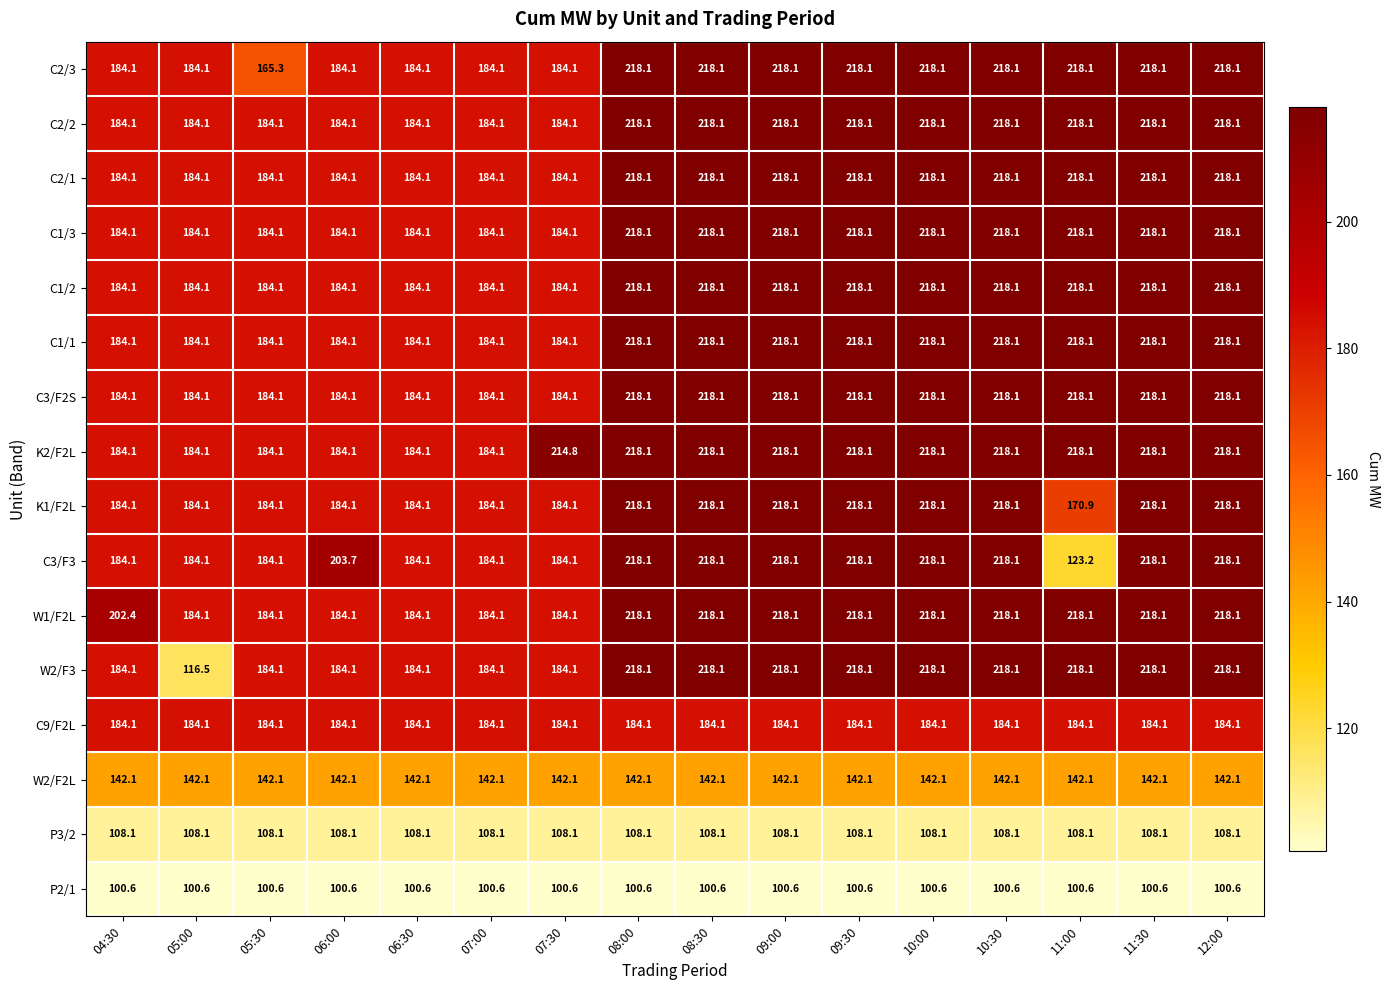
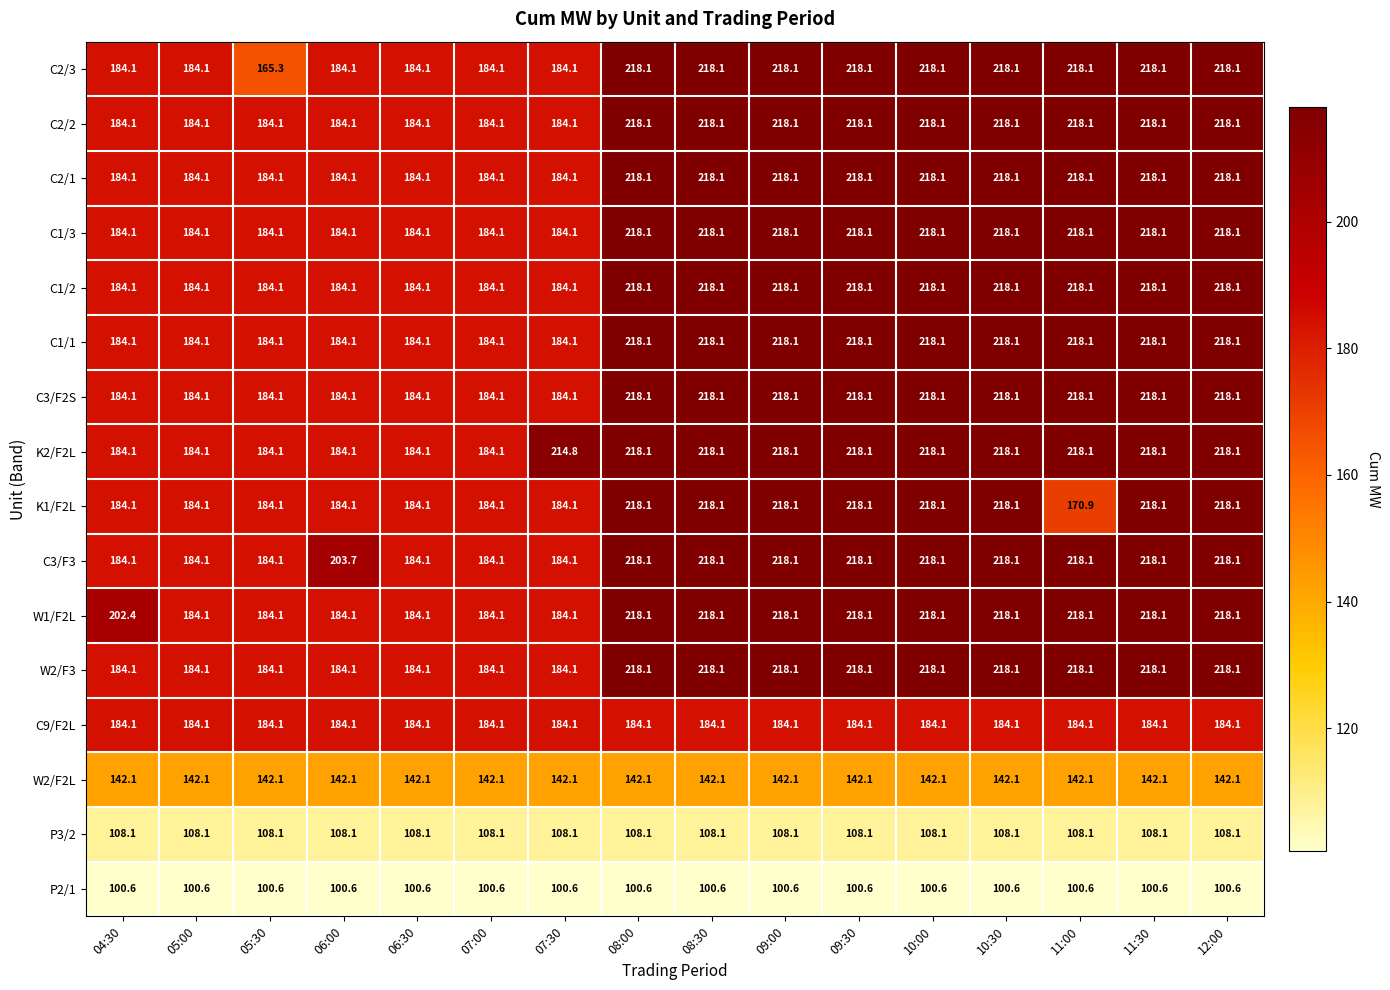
C3/F3, 11:00: 123.2 -> 218.1
W2/F3, 05:00: 116.5 -> 184.1
